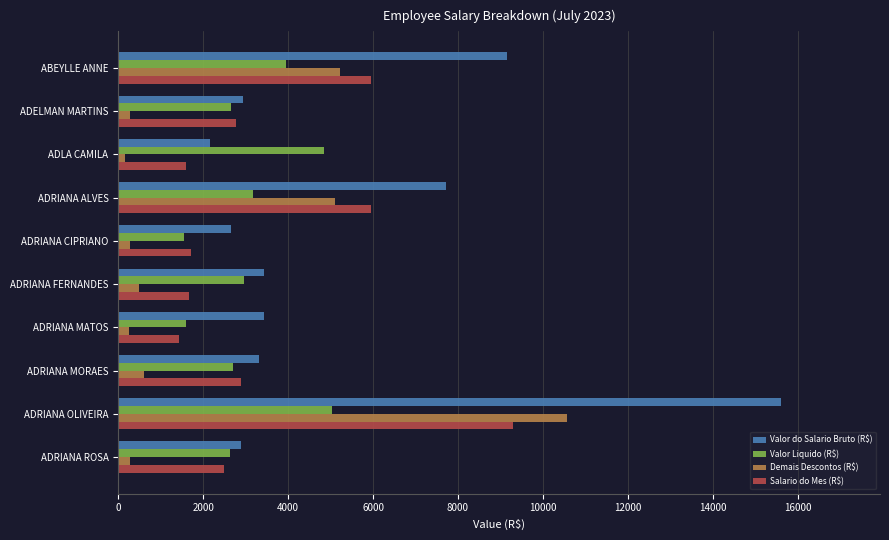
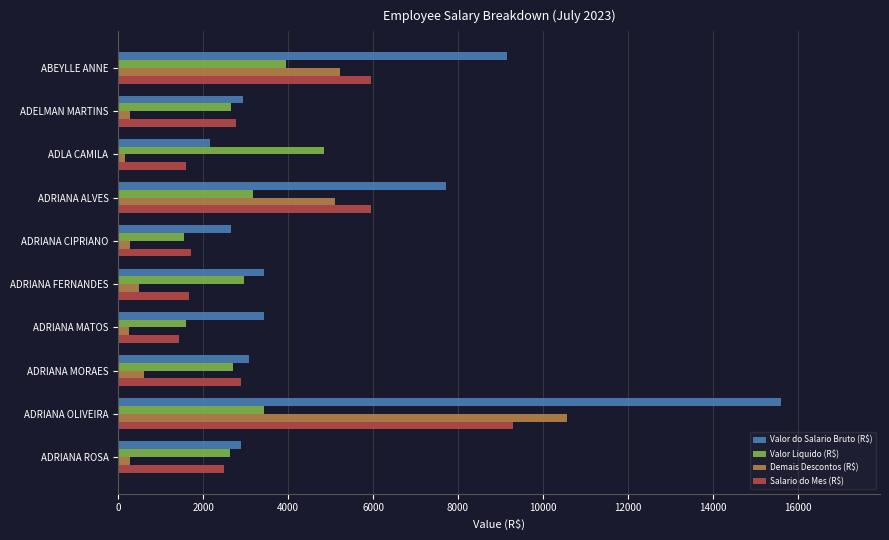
Valor do Salario Bruto (R$), ADRIANA MORAES: 3300 -> 3100
Valor Liquido (R$), ADRIANA OLIVEIRA: 5000 -> 3400
